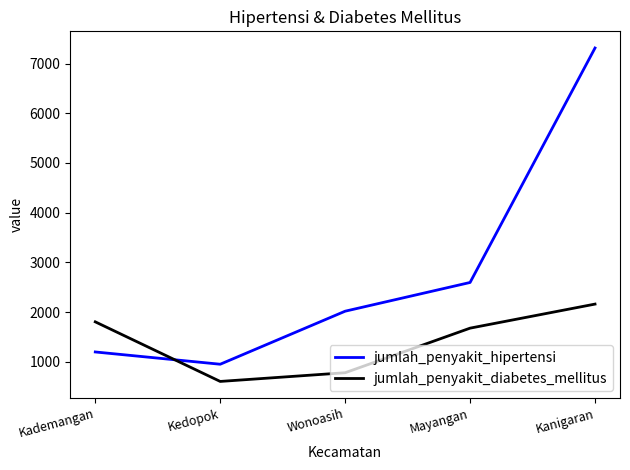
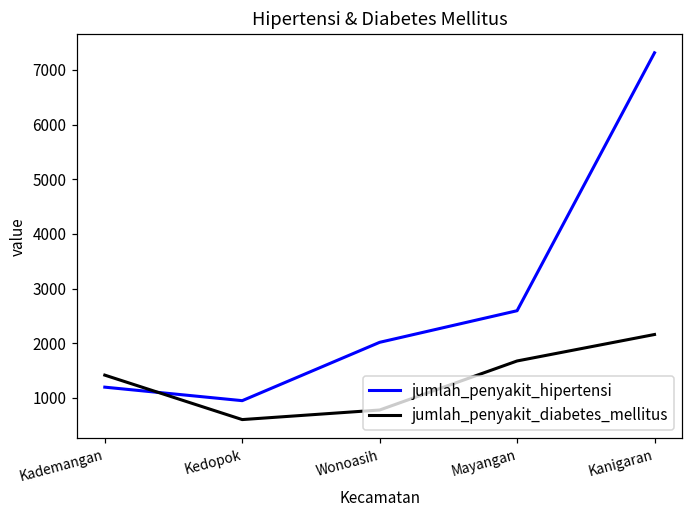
jumlah_penyakit_diabetes_mellitus, Kademangan: 1800 -> 1400
